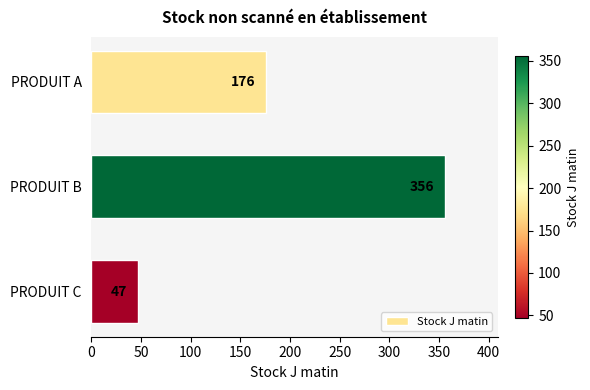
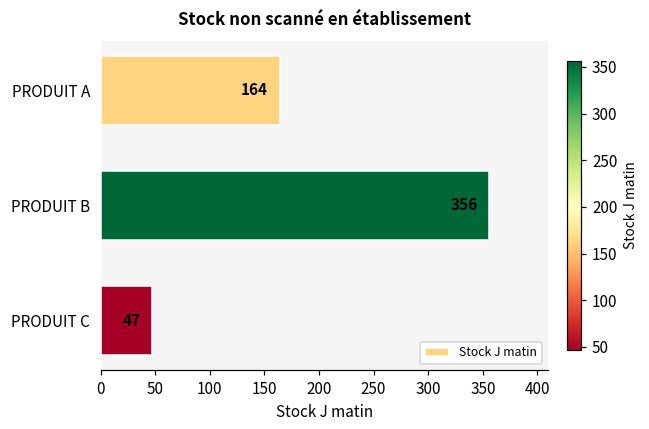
PRODUIT A: 176 -> 164
